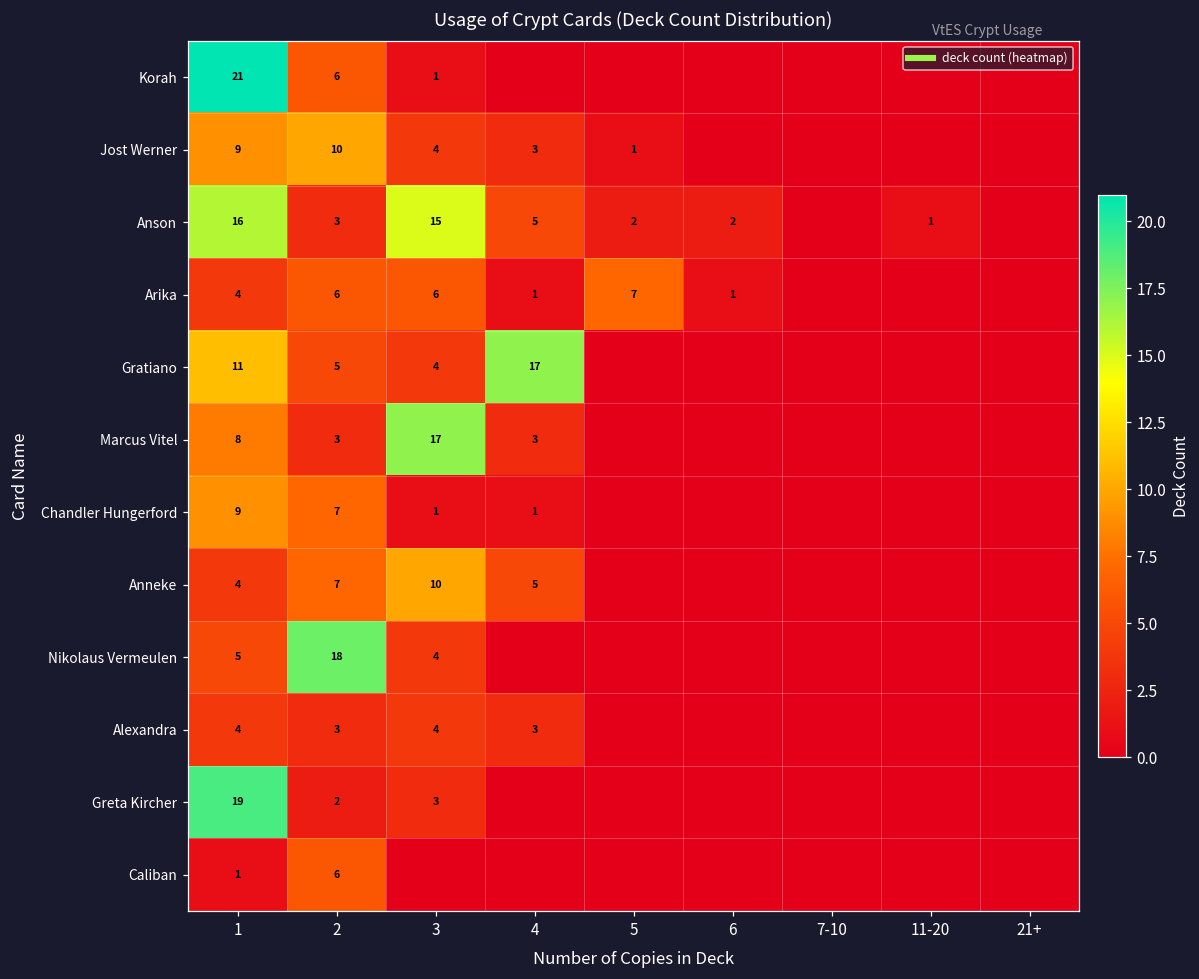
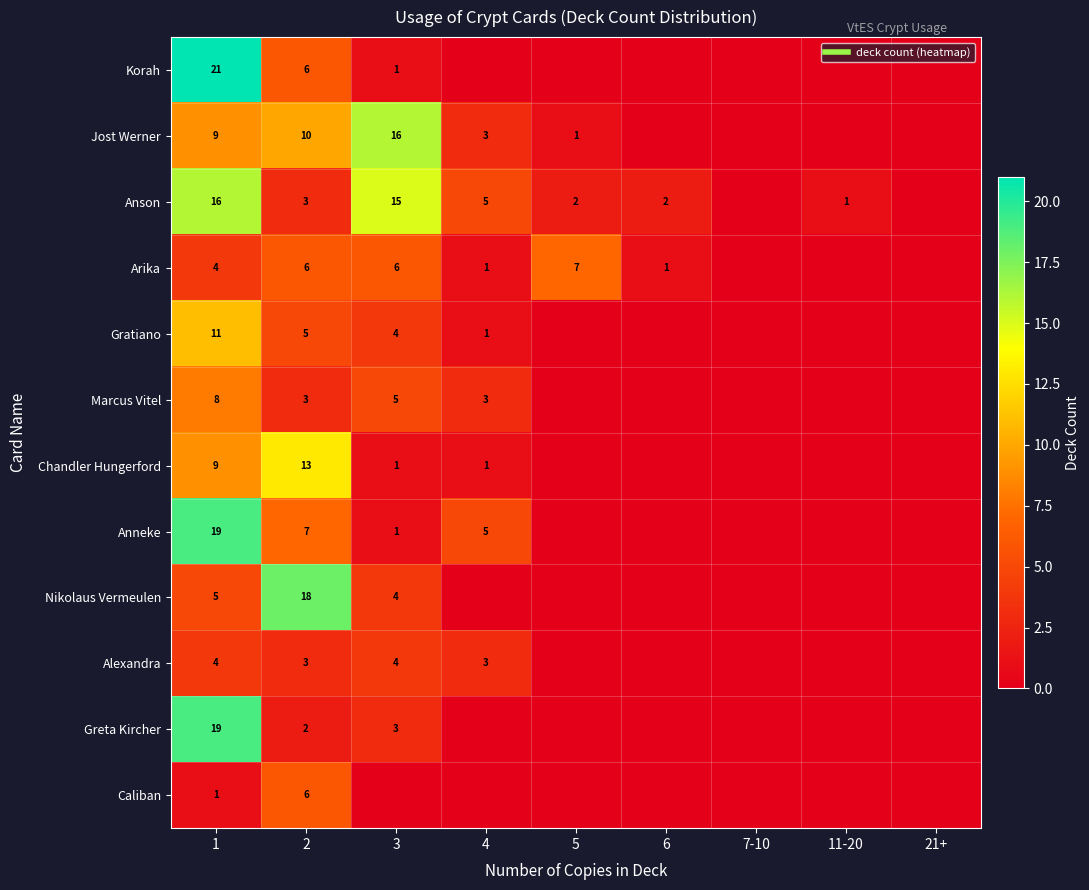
Jost Werner, 3: 4 -> 16
Gratiano, 4: 17 -> 1
Marcus Vitel, 3: 17 -> 5
Chandler Hungerford, 2: 7 -> 13
Anneke, 1: 4 -> 19
Anneke, 3: 10 -> 1
